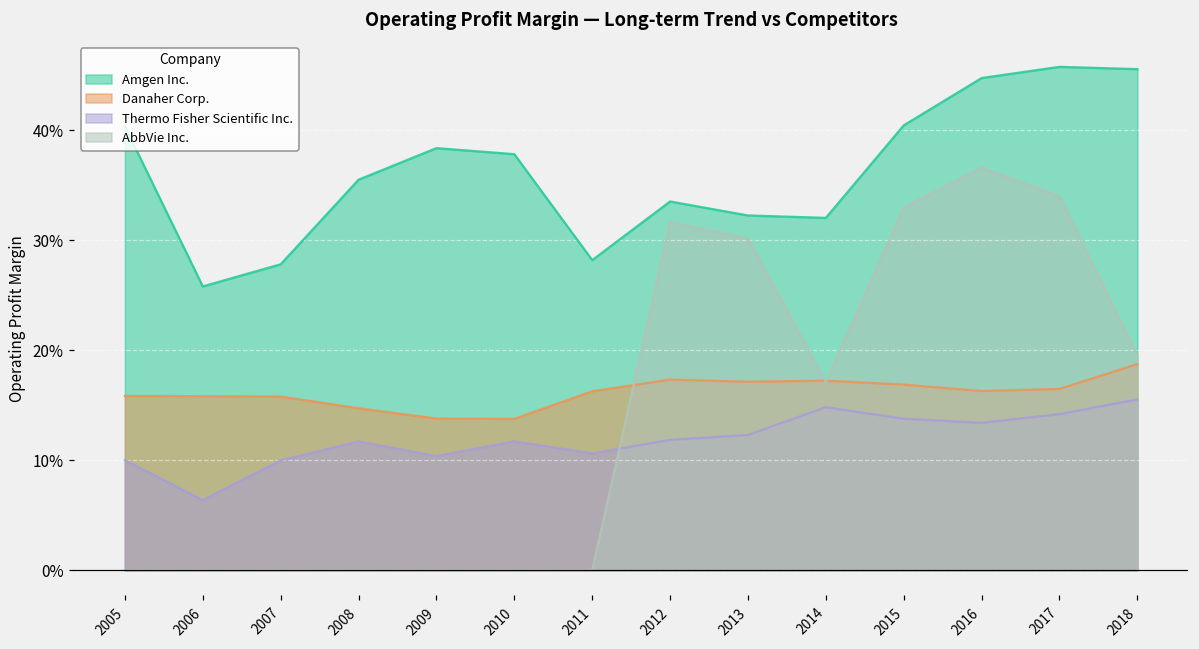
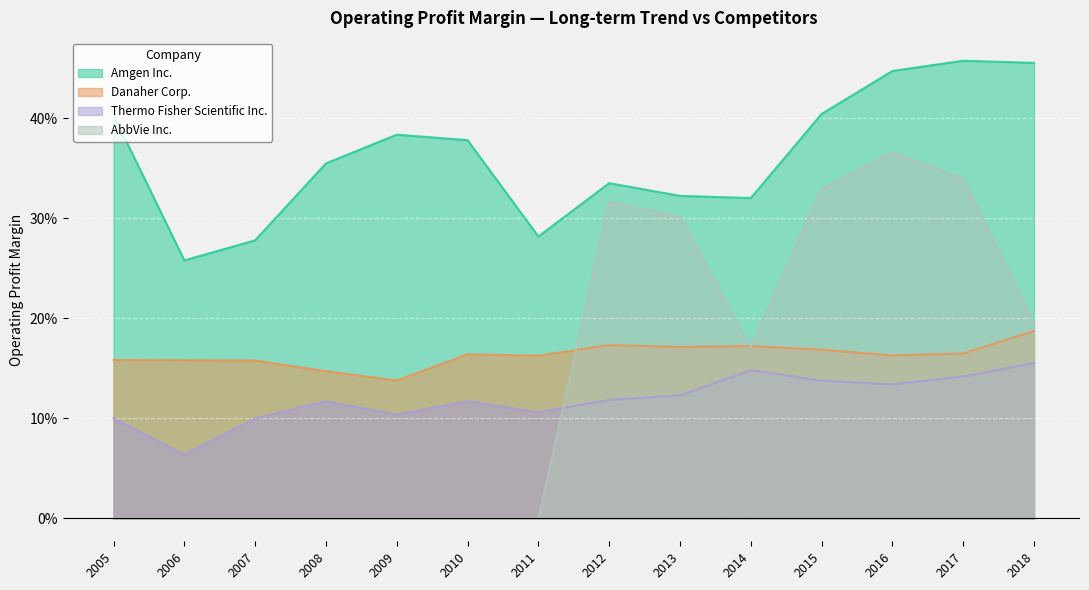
Danaher Corp., 2010: 13.8% -> 16.4%
